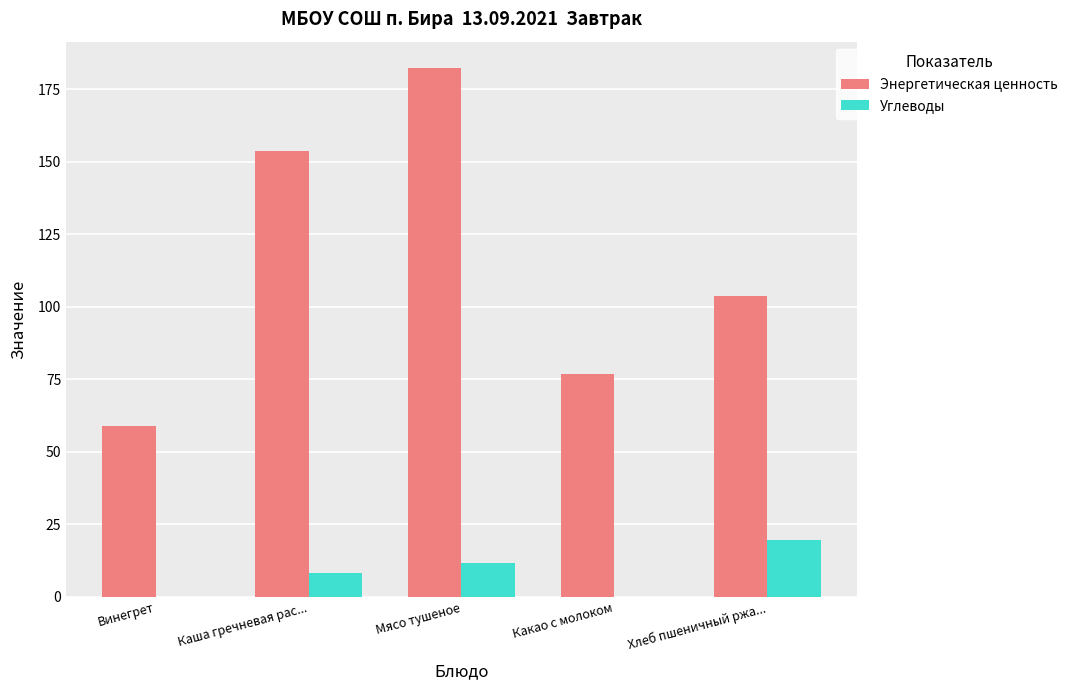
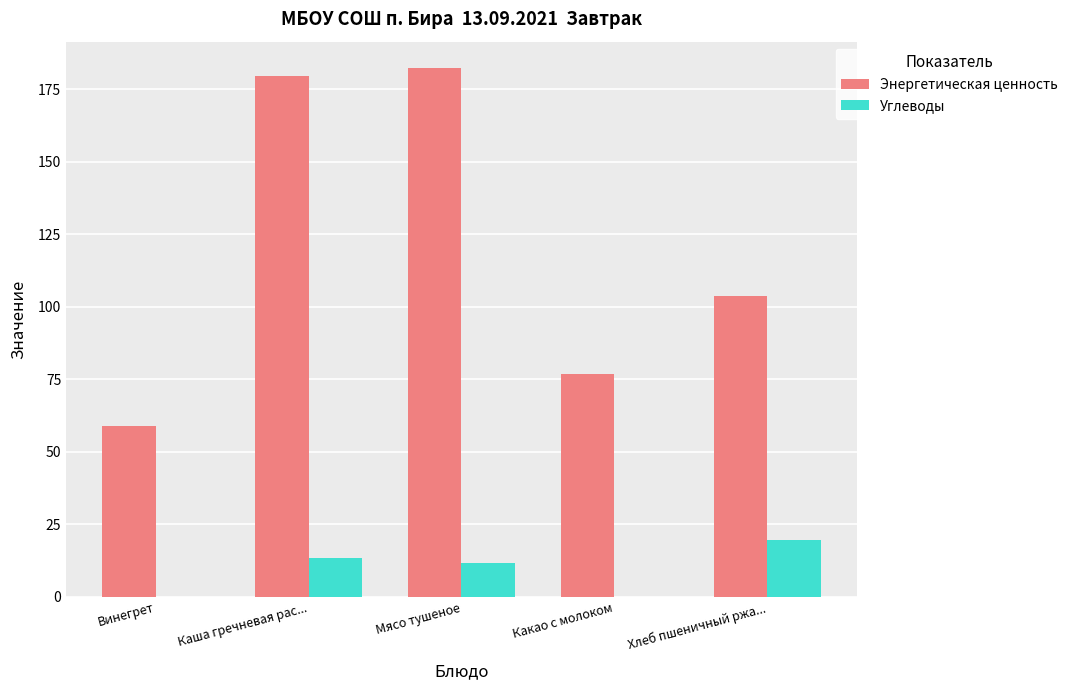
Энергетическая ценность, Каша гречневая рас...: 154 -> 179
Углеводы, Каша гречневая рас...: 8 -> 14
